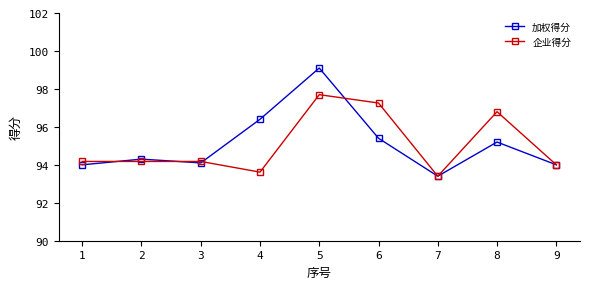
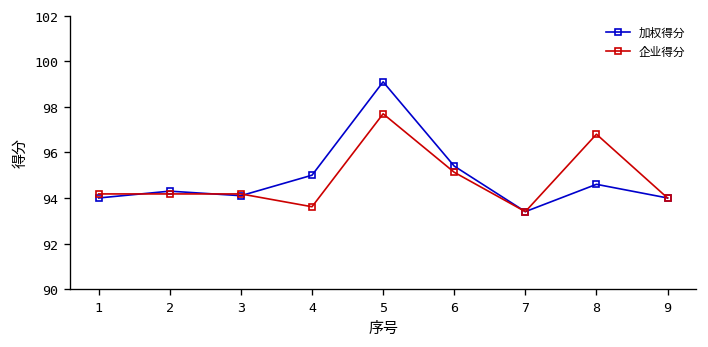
加权得分, 4: 96.4 -> 95.0
企业得分, 6: 97.3 -> 95.1
加权得分, 8: 95.2 -> 94.6
